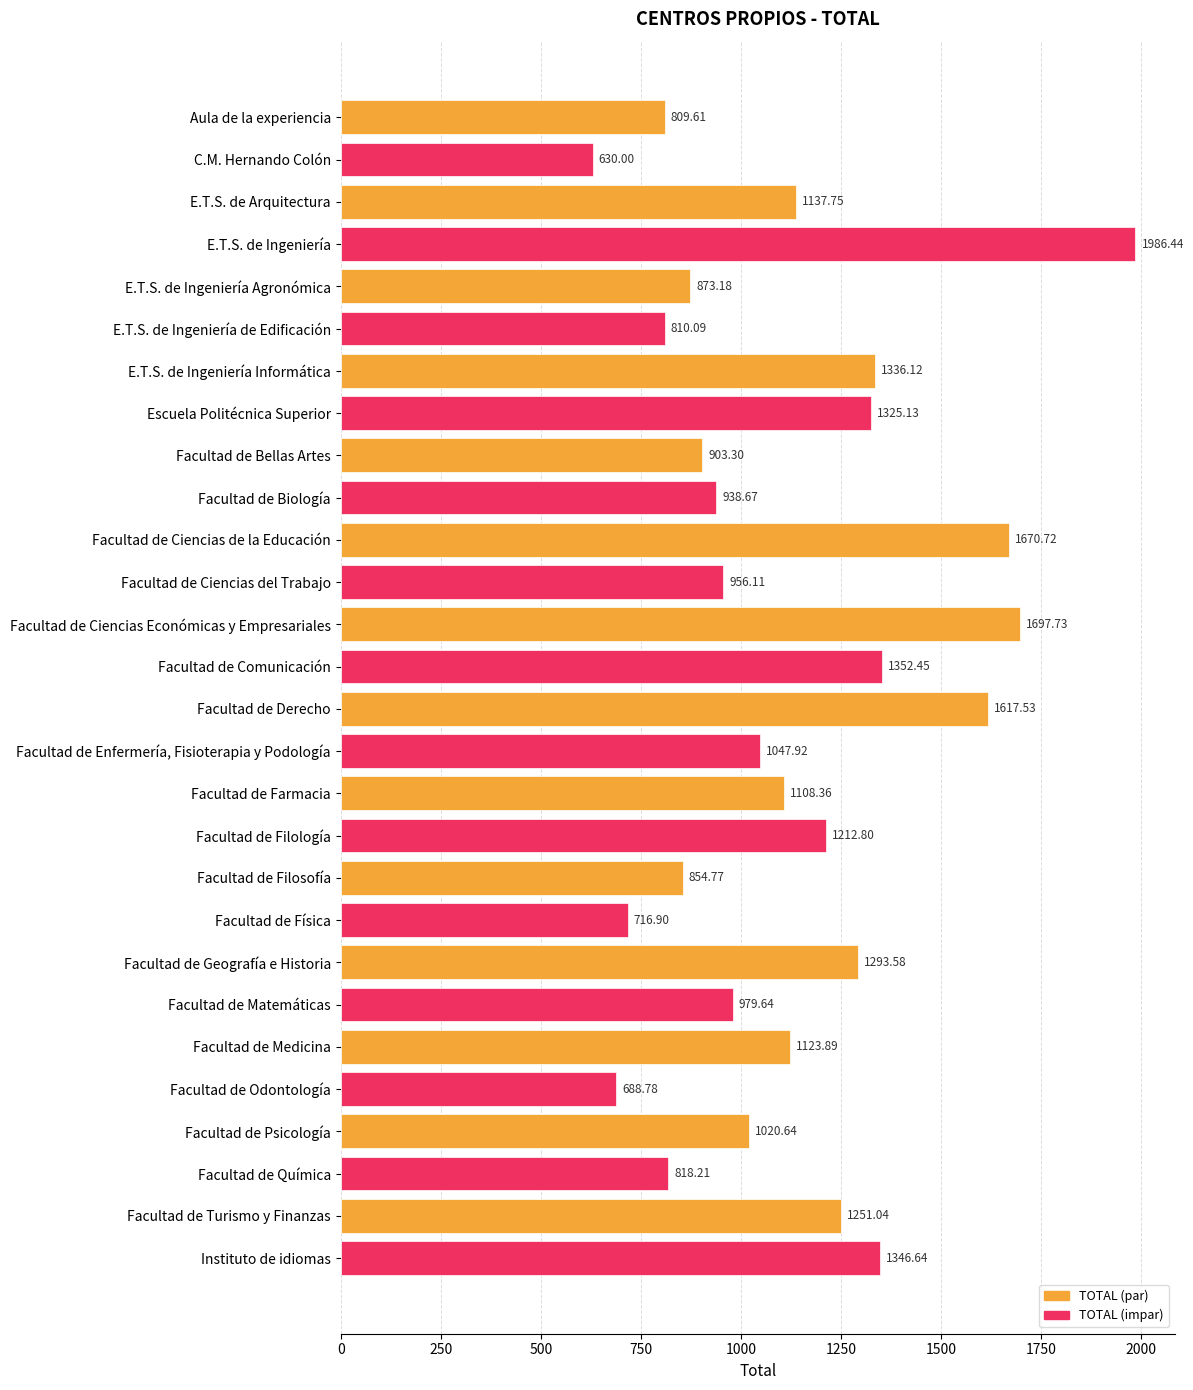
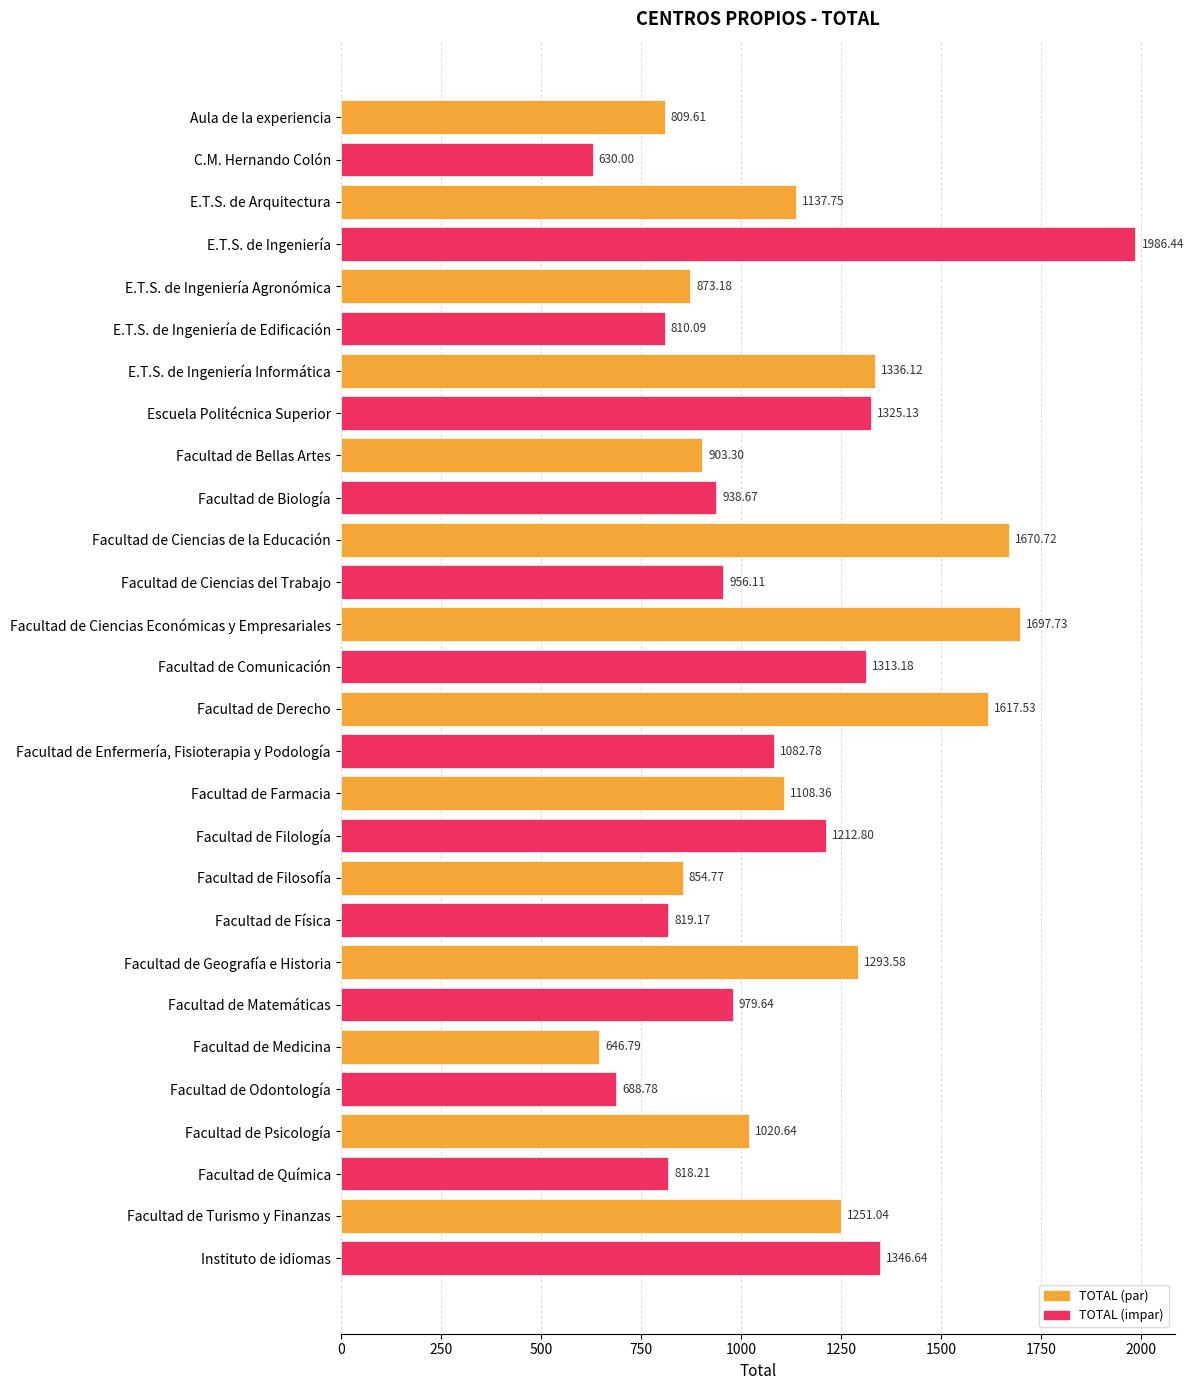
Facultad de Comunicación: 1352.45 -> 1313.18
Facultad de Enfermería, Fisioterapia y Podología: 1047.92 -> 1082.78
Facultad de Física: 716.90 -> 819.17
Facultad de Medicina: 1123.89 -> 646.79
